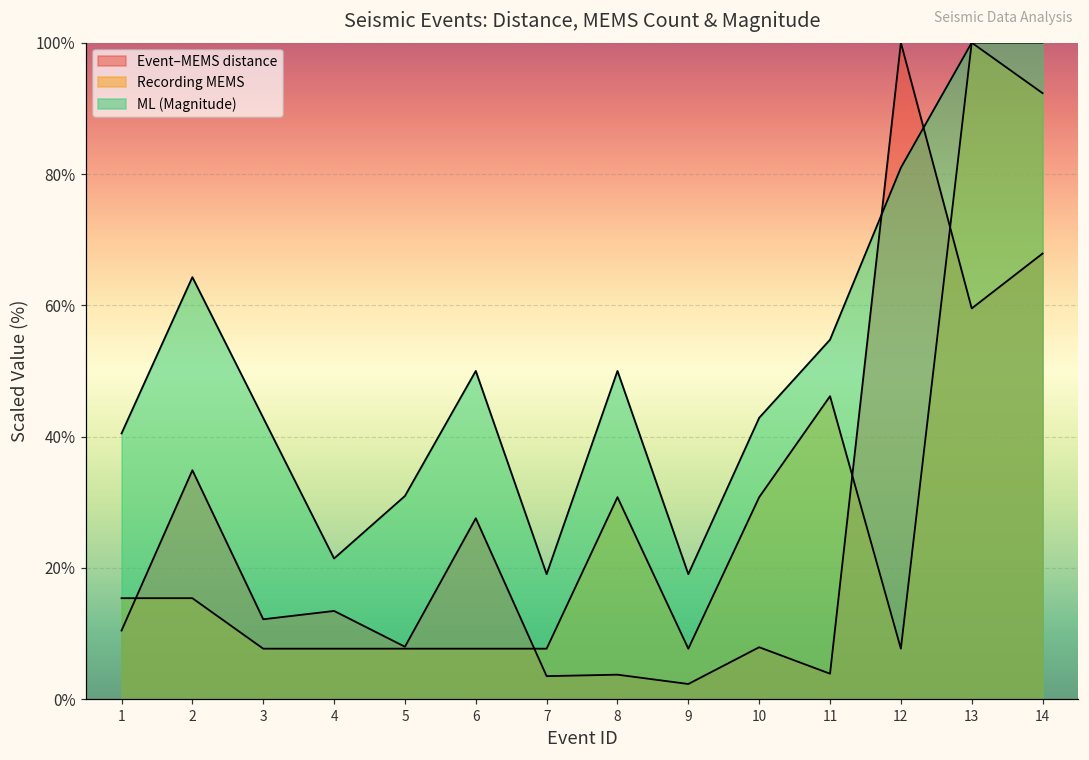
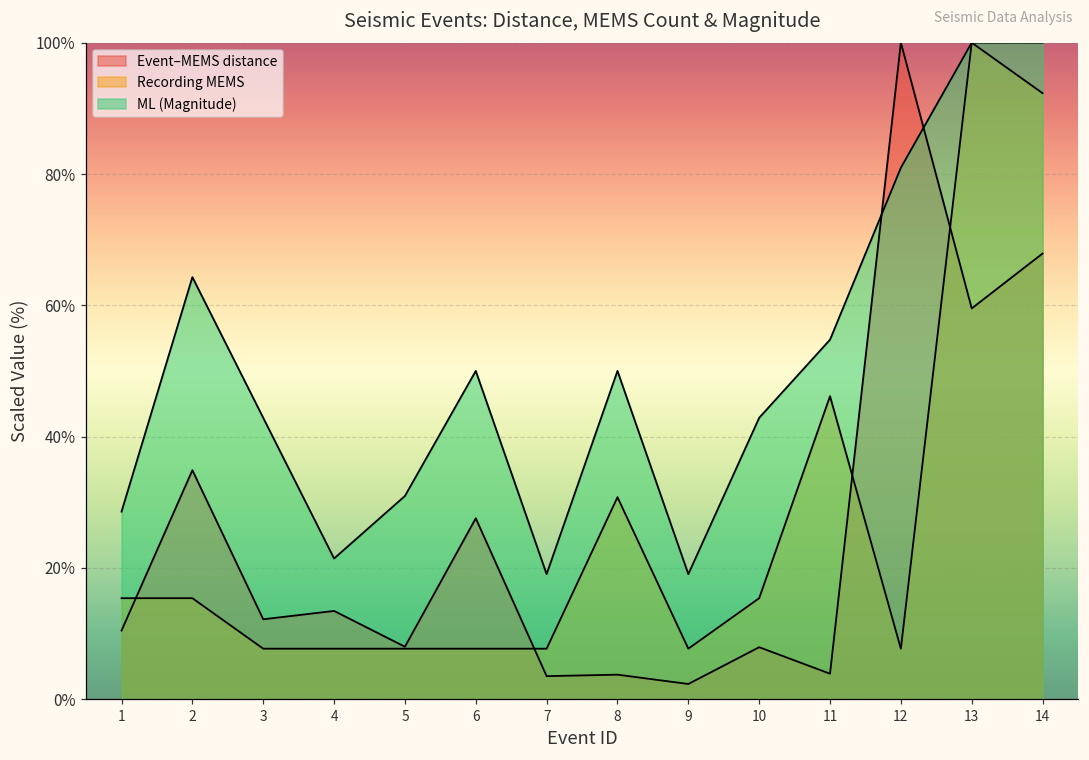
ML (Magnitude), 1: 40% -> 29%
Recording MEMS, 10: 31% -> 15%
